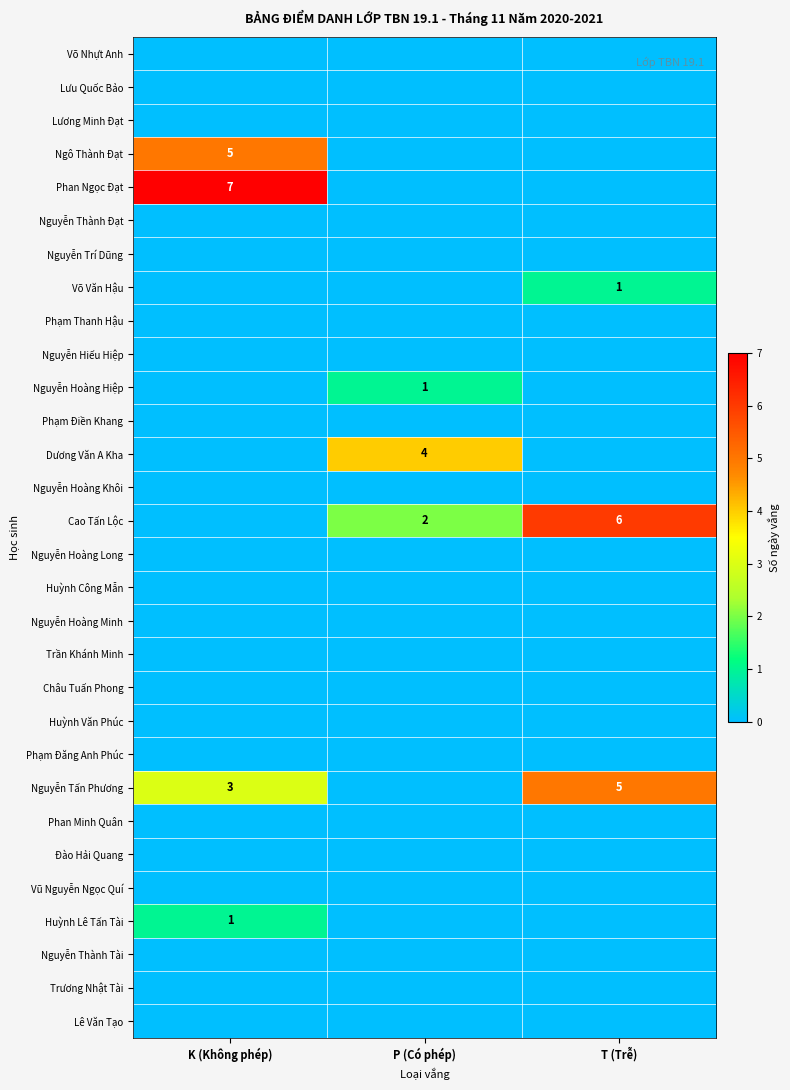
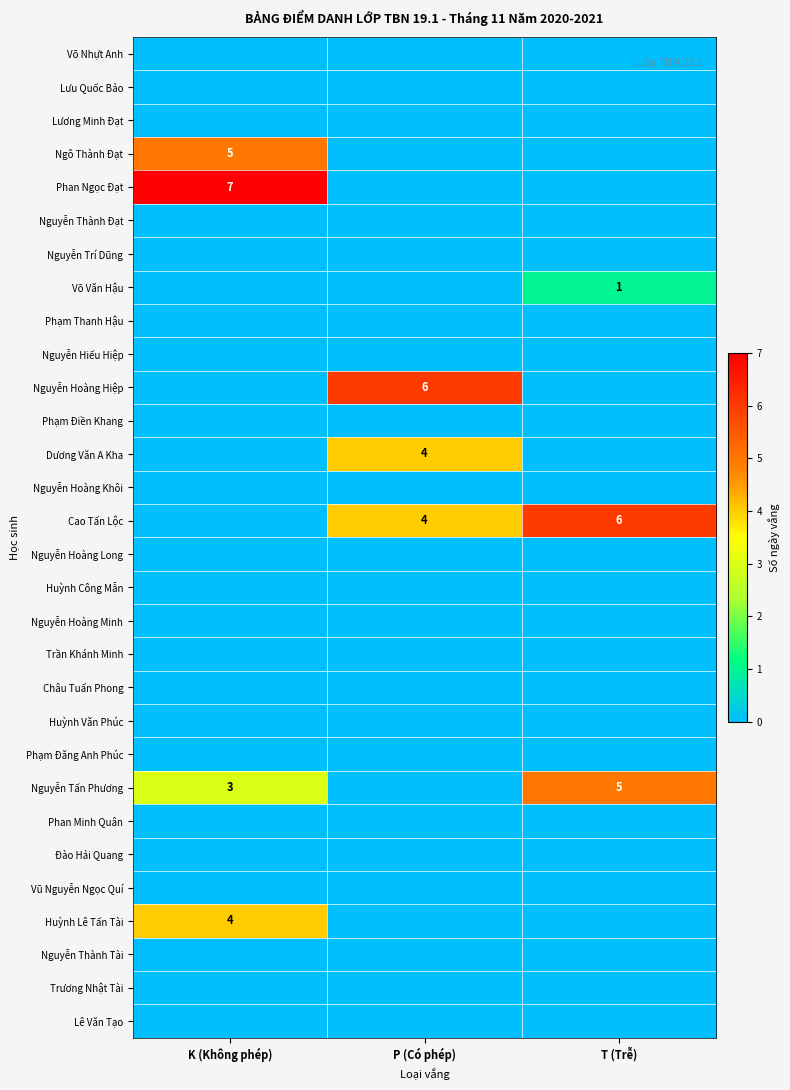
Nguyễn Hoàng Hiệp, P (Có phép): 1 -> 6
Cao Tấn Lộc, P (Có phép): 2 -> 4
Huỳnh Lê Tấn Tài, K (Không phép): 1 -> 4
